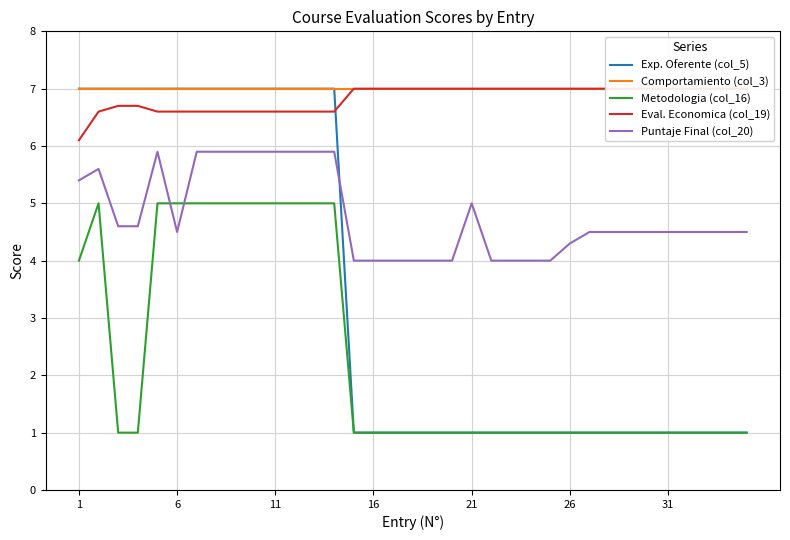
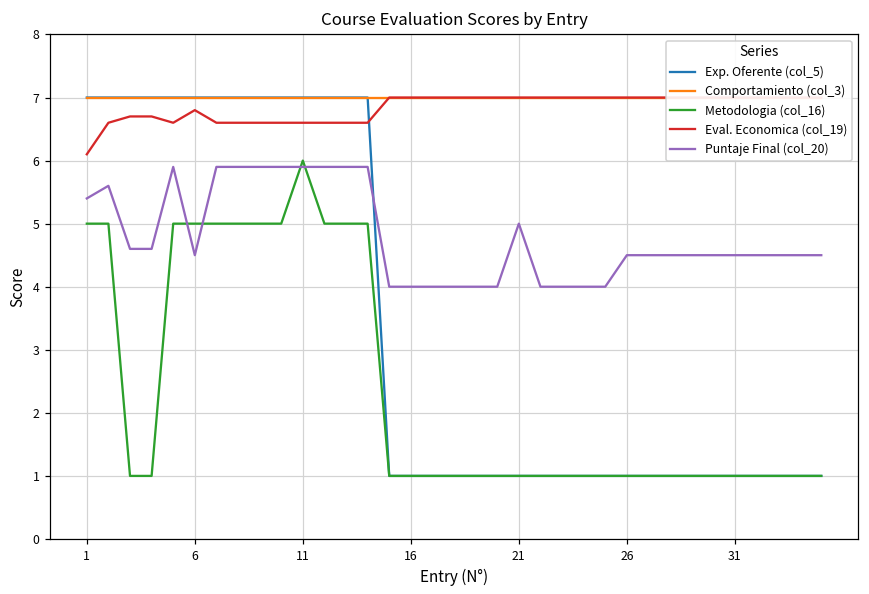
Metodologia (col_16), 1: 4 -> 5
Eval. Economica (col_19), 6: 6.6 -> 6.8
Metodologia (col_16), 11: 5 -> 6
Puntaje Final (col_20), 26: 4.3 -> 4.5
